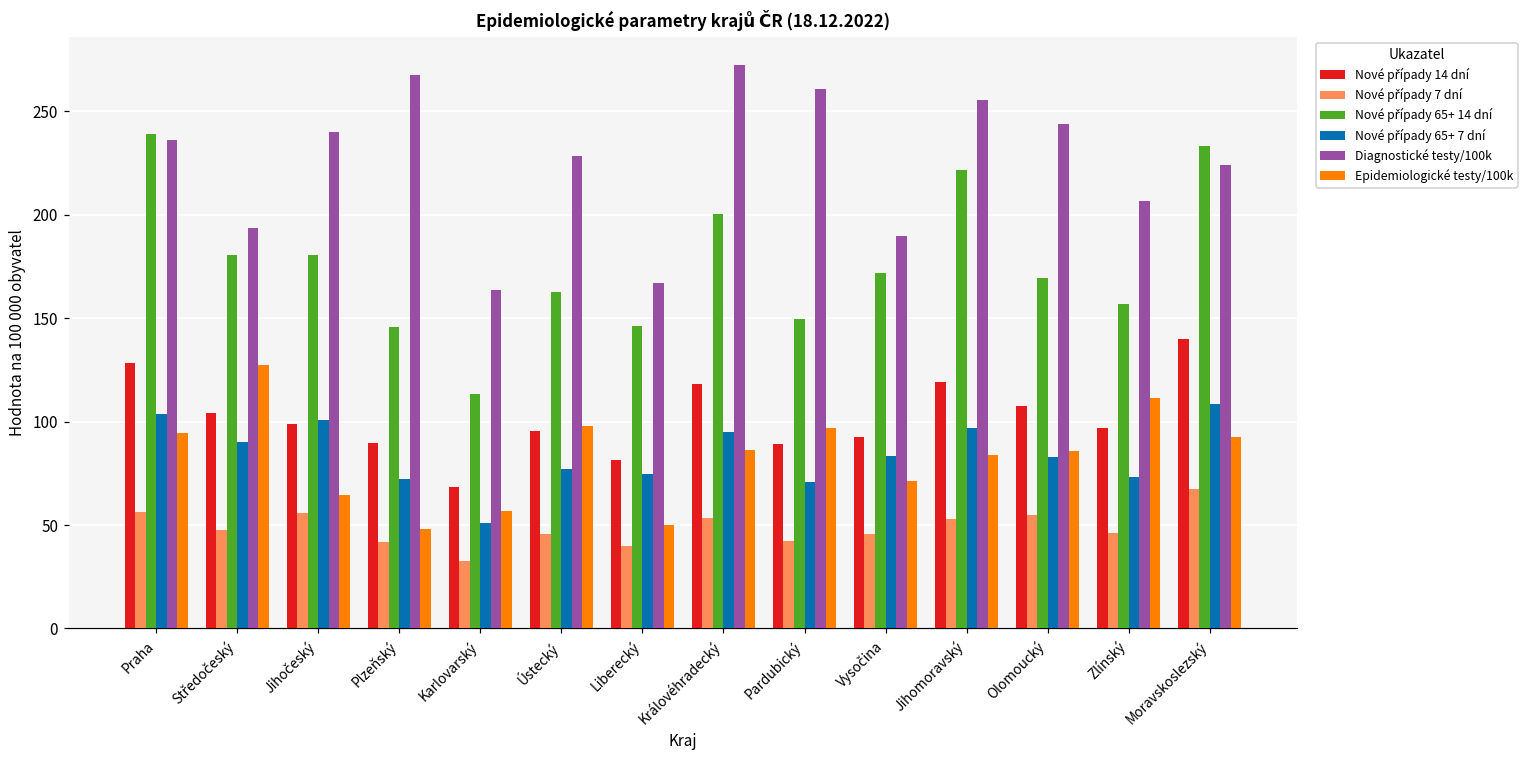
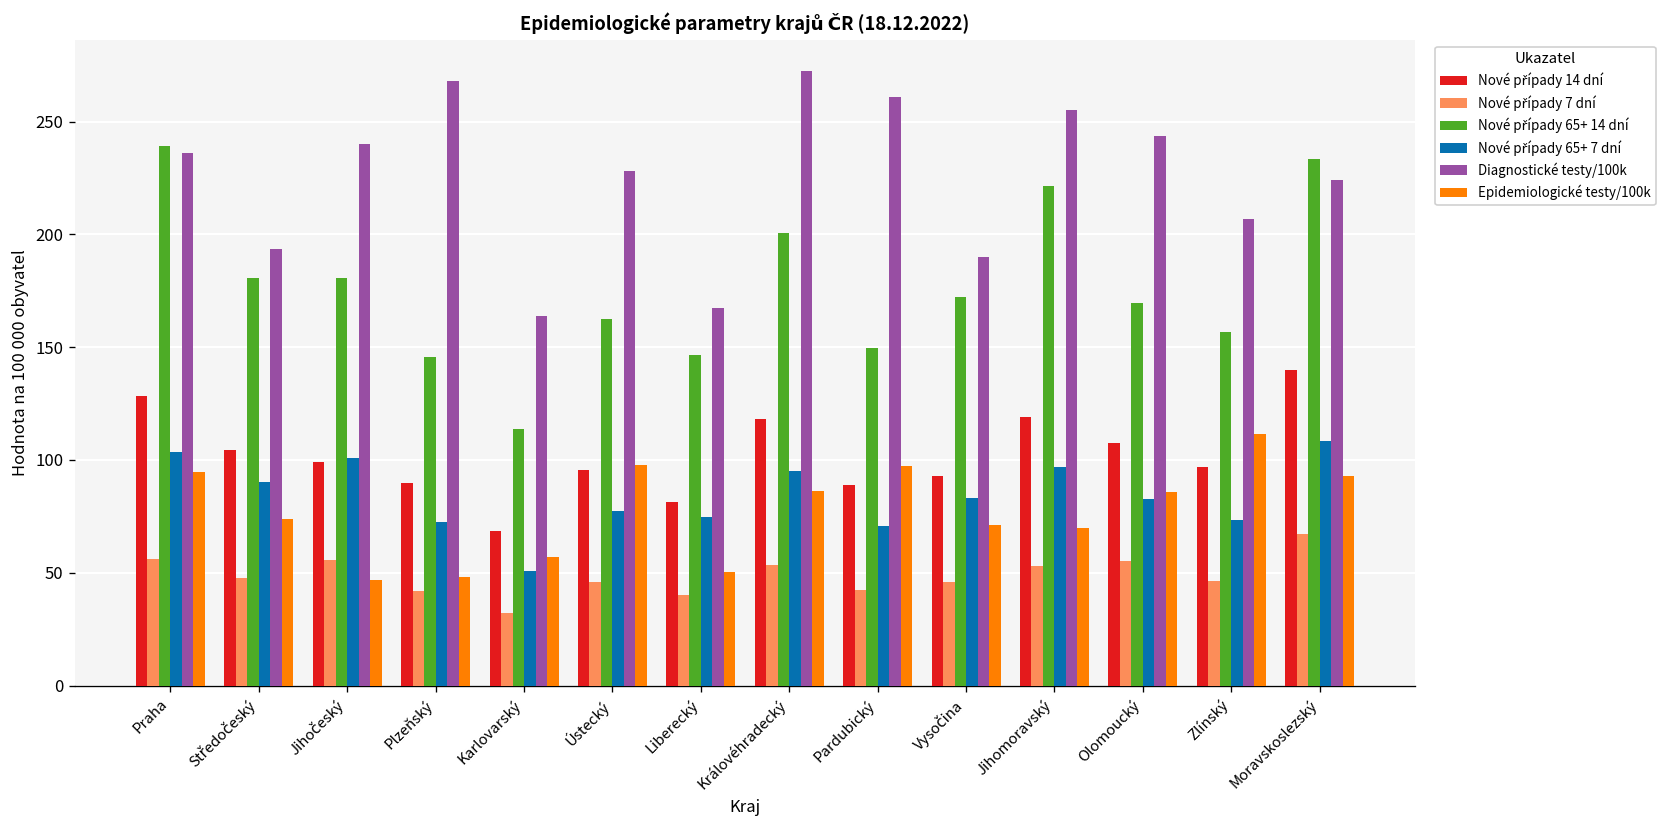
Epidemiologické testy/100k, Středočeský: 127 -> 74
Epidemiologické testy/100k, Jihočeský: 64 -> 47
Epidemiologické testy/100k, Jihomoravský: 84 -> 70
